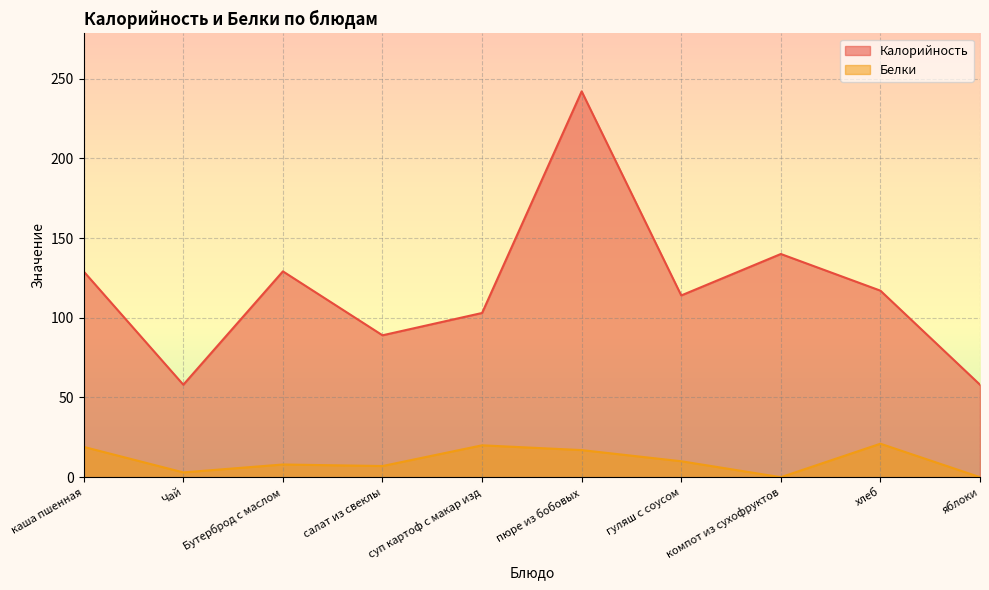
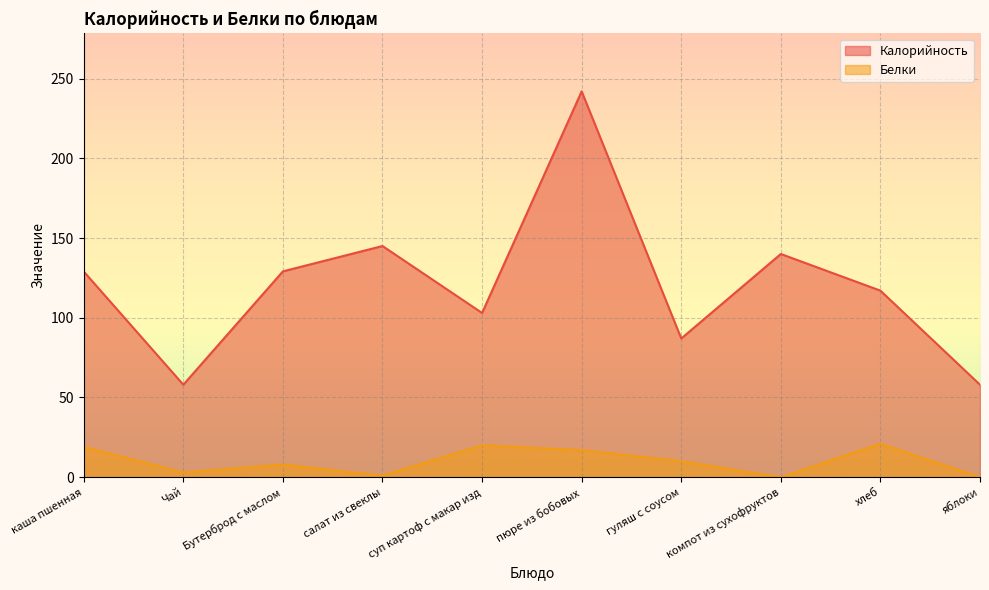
Калорийность, салат из свеклы: 89 -> 145
Белки, салат из свеклы: 7 -> 1
Калорийность, гуляш с соусом: 114 -> 87
